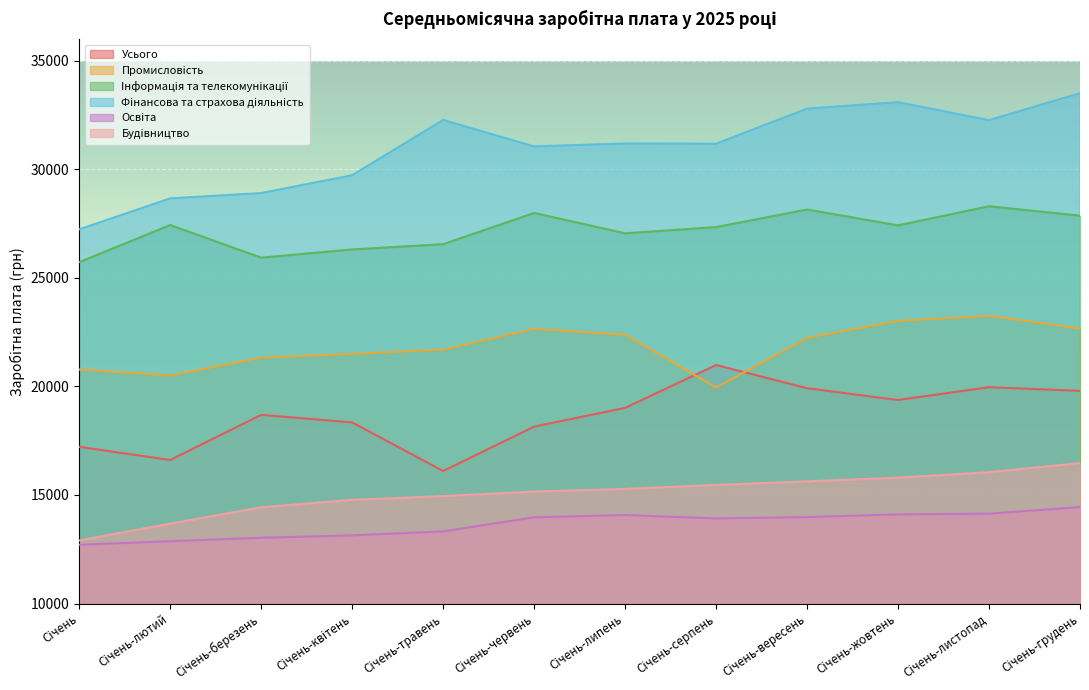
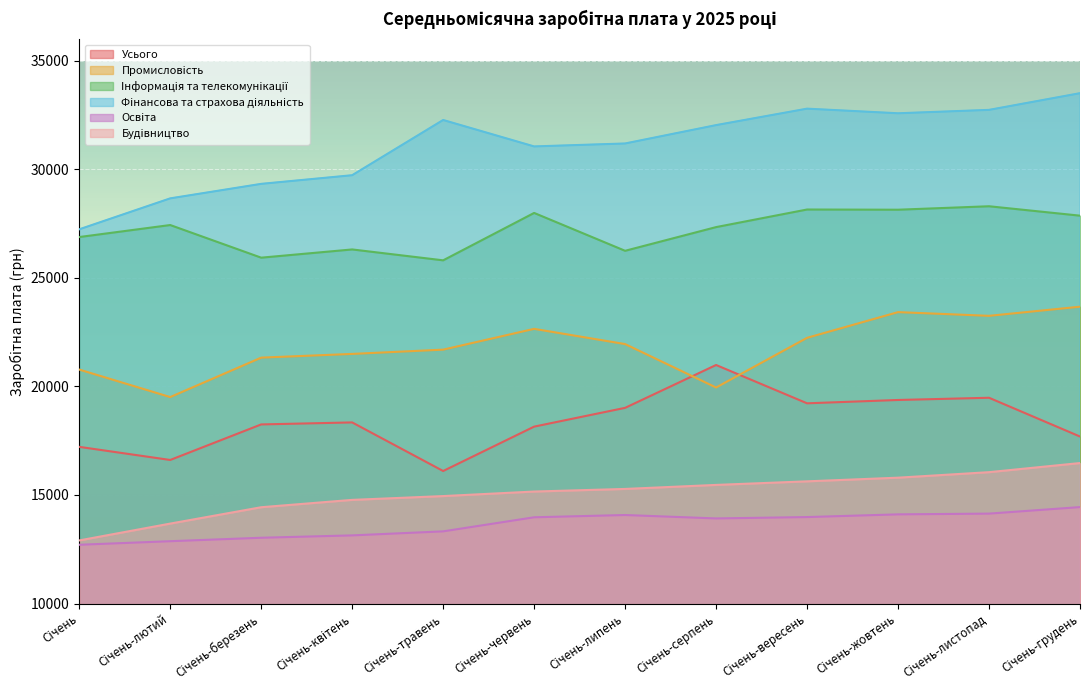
Інформація та телекомунікації, Січень: 25700 -> 26900
Промисловість, Січень-лютий: 20500 -> 19500
Усього, Січень-березень: 18700 -> 18200
Фінансова та страхова діяльність, Січень-березень: 28900 -> 29300
Інформація та телекомунікації, Січень-травень: 26600 -> 25800
Промисловість, Січень-липень: 22400 -> 22000
Інформація та телекомунікації, Січень-липень: 27100 -> 26200
Фінансова та страхова діяльність, Січень-серпень: 31200 -> 32000
Усього, Січень-вересень: 19900 -> 19200
Промисловість, Січень-жовтень: 23000 -> 23400
Інформація та телекомунікації, Січень-жовтень: 27400 -> 28100
Фінансова та страхова діяльність, Січень-жовтень: 33100 -> 32600
Усього, Січень-листопад: 20000 -> 19500
Фінансова та страхова діяльність, Січень-листопад: 32300 -> 32700
Усього, Січень-грудень: 19800 -> 17700
Промисловість, Січень-грудень: 22700 -> 23700
